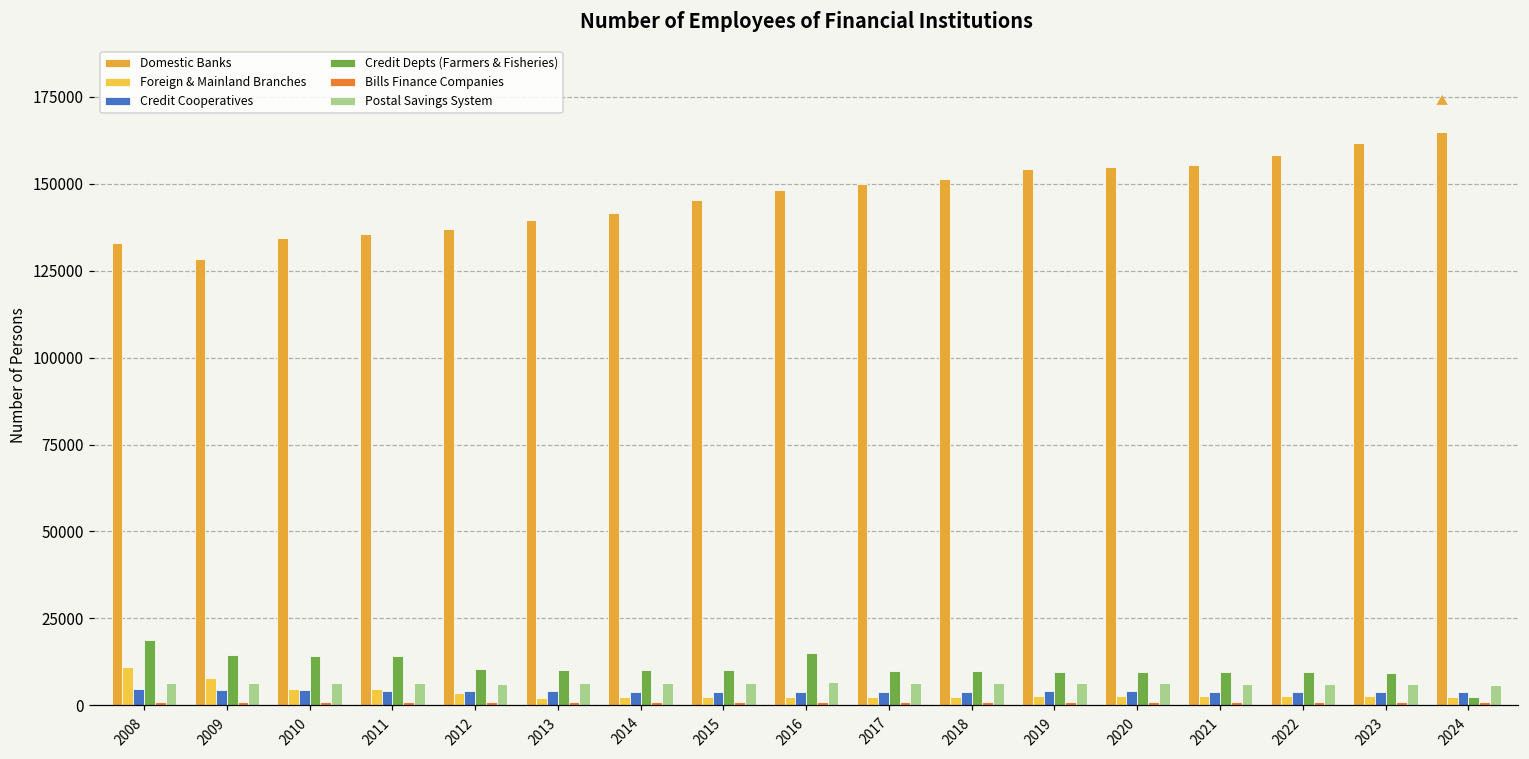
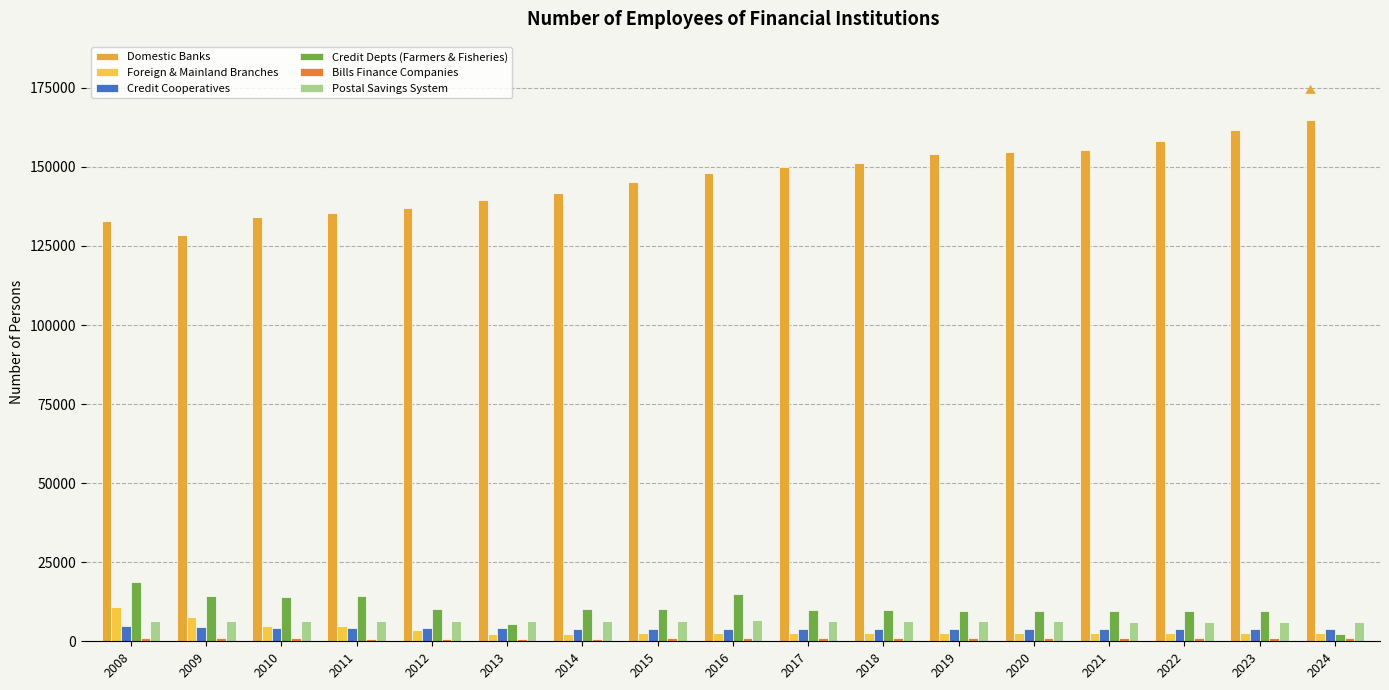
Credit Depts (Farmers & Fisheries), 2013: 10000 -> 5000
